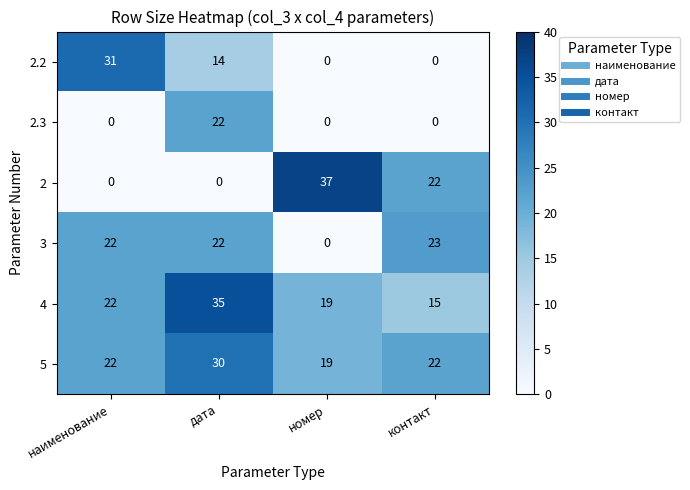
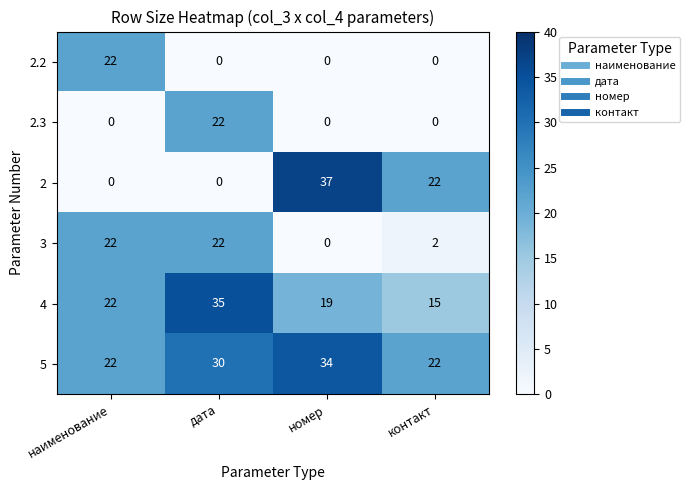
2.2, наименование: 31 -> 22
2.2, дата: 14 -> 0
3, контакт: 23 -> 2
5, номер: 19 -> 34
